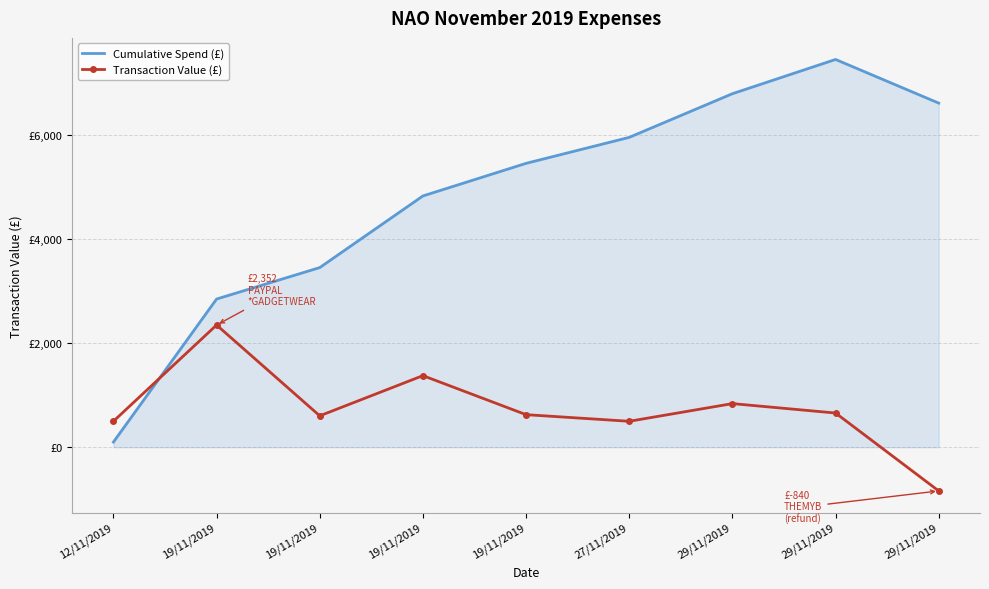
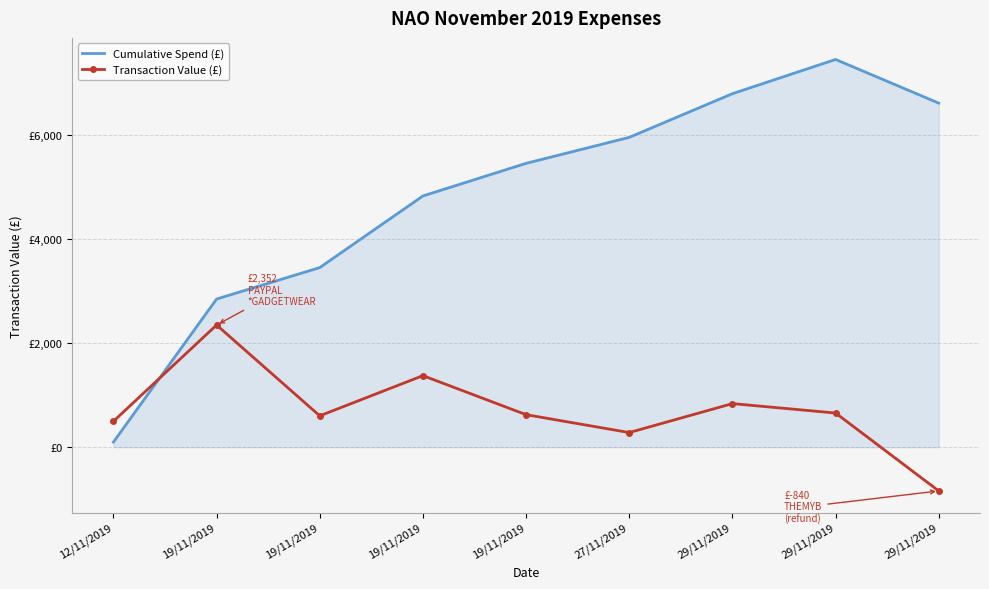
Transaction Value (£), 27/11/2019: £500 -> £300
